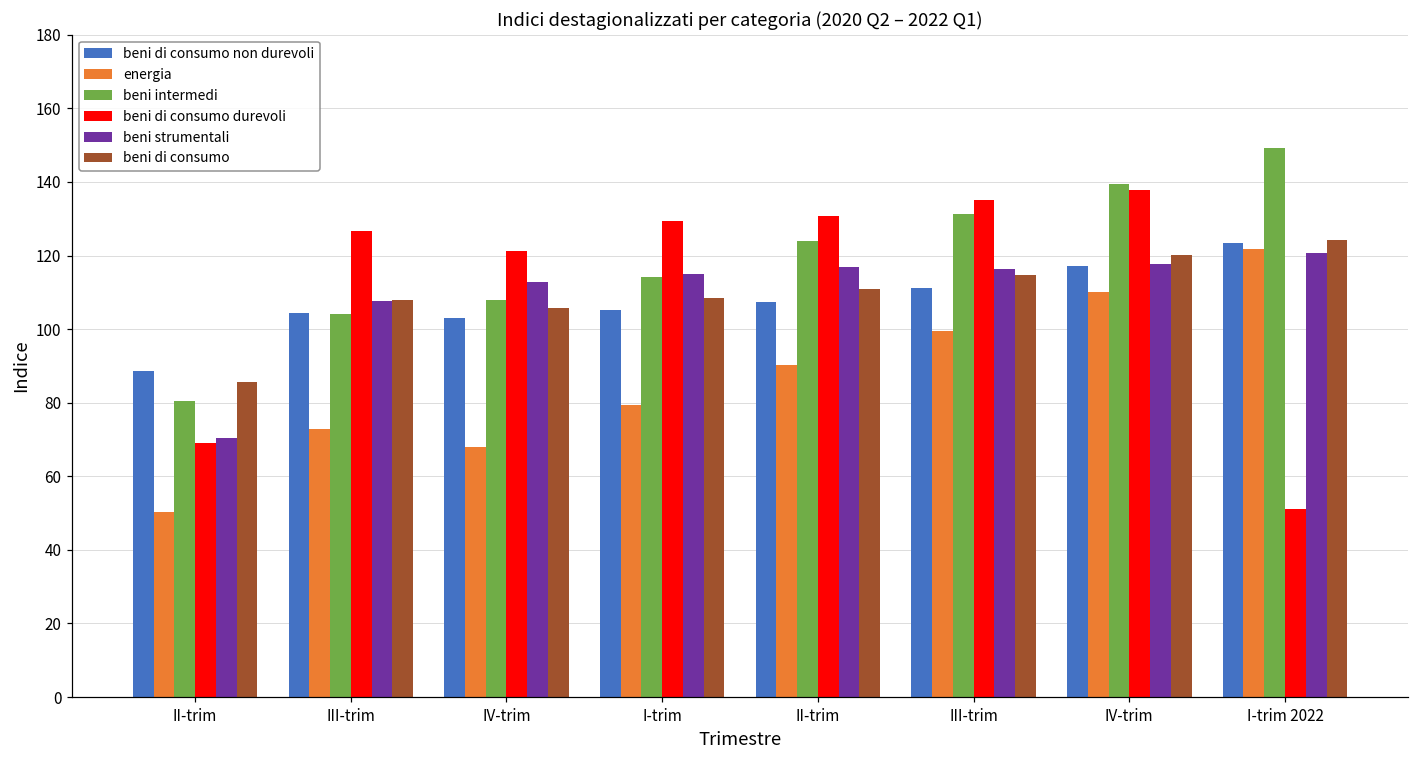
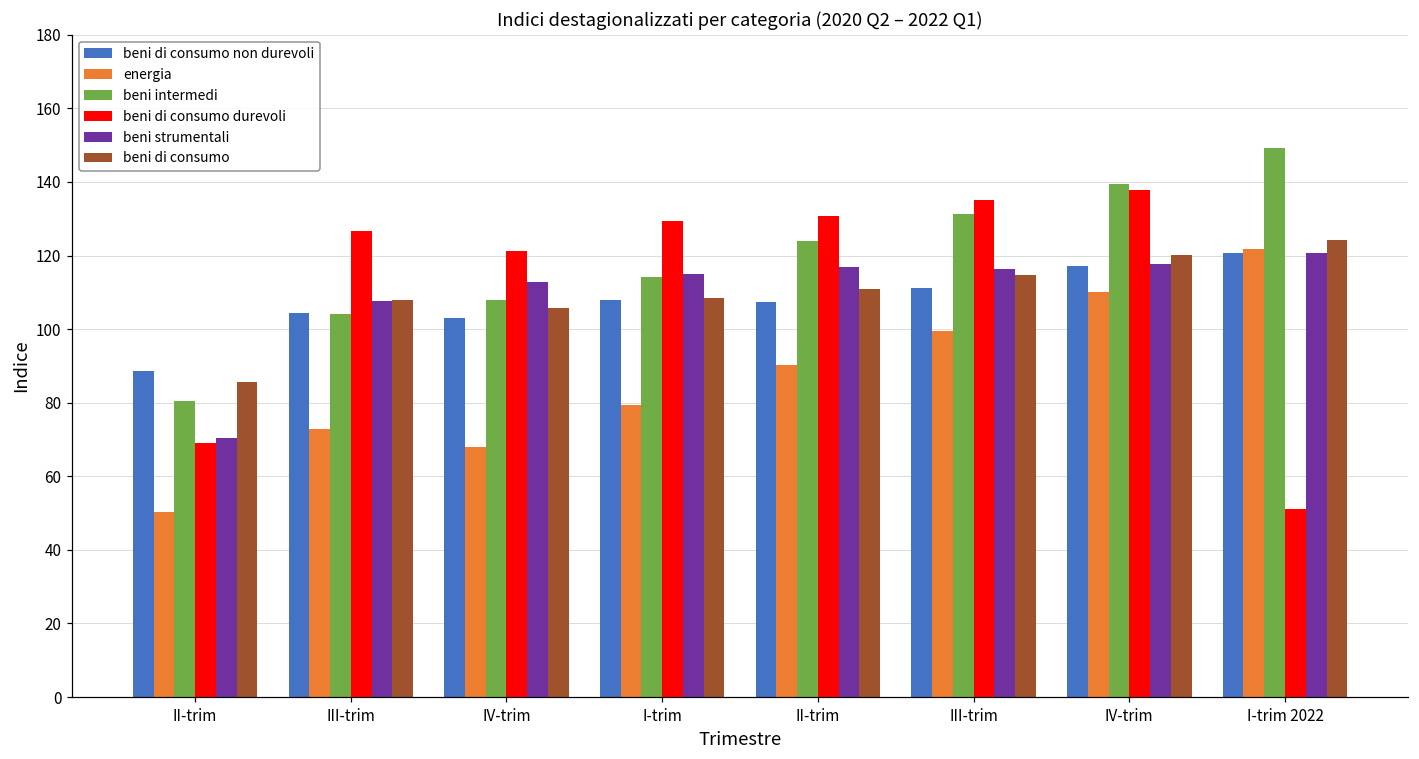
beni di consumo non durevoli, I-trim: 105 -> 108
beni di consumo non durevoli, I-trim 2022: 124 -> 121
